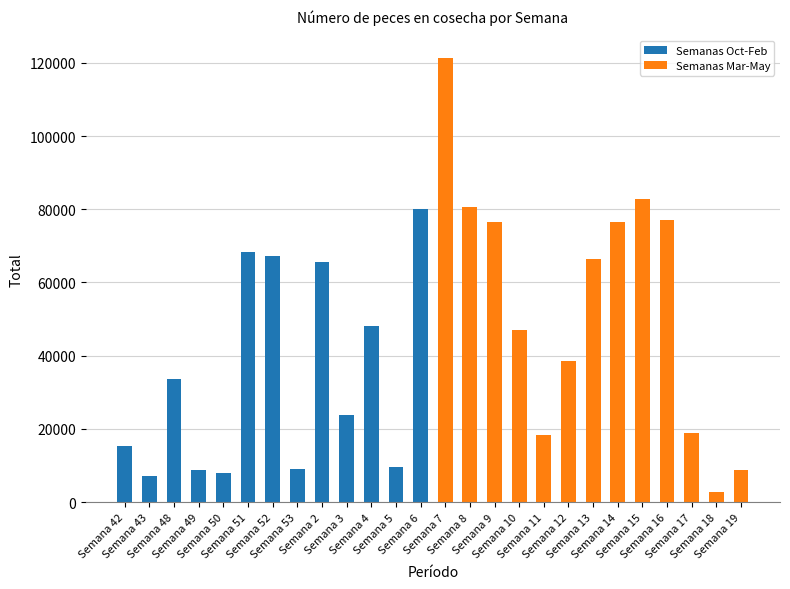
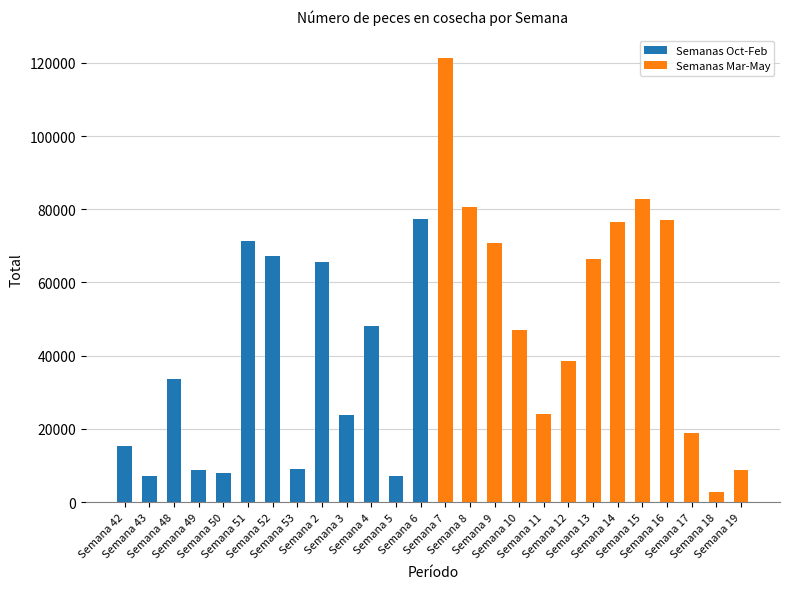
Semanas Oct-Feb, Semana 51: 68000 -> 71000
Semanas Oct-Feb, Semana 5: 10000 -> 7000
Semanas Oct-Feb, Semana 6: 80000 -> 77000
Semanas Mar-May, Semana 9: 76000 -> 71000
Semanas Mar-May, Semana 11: 18000 -> 24000
